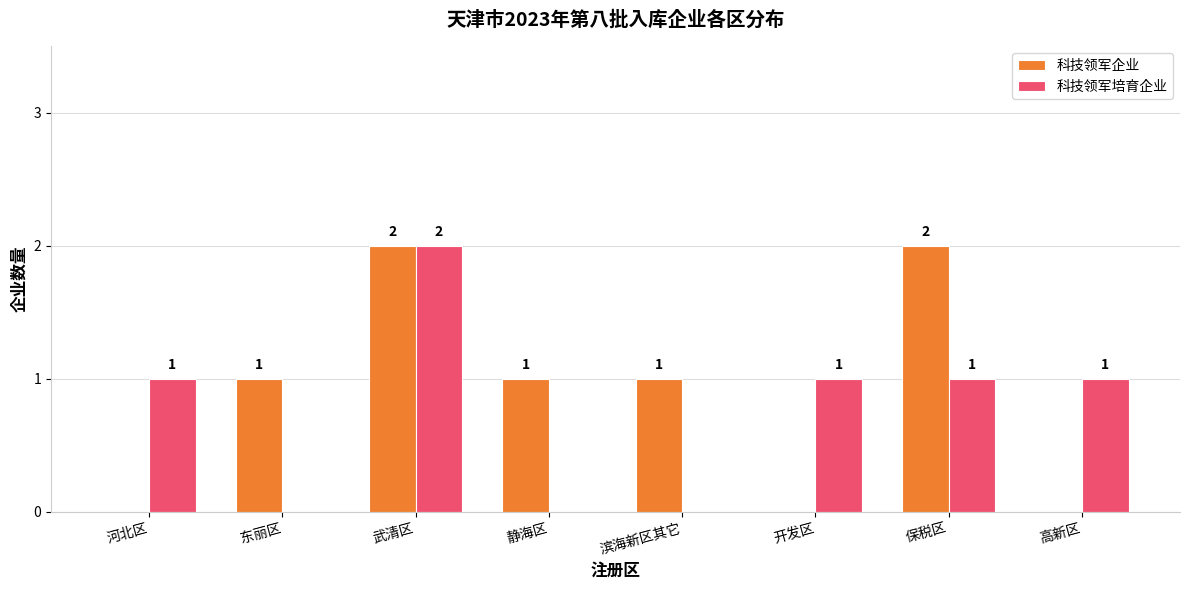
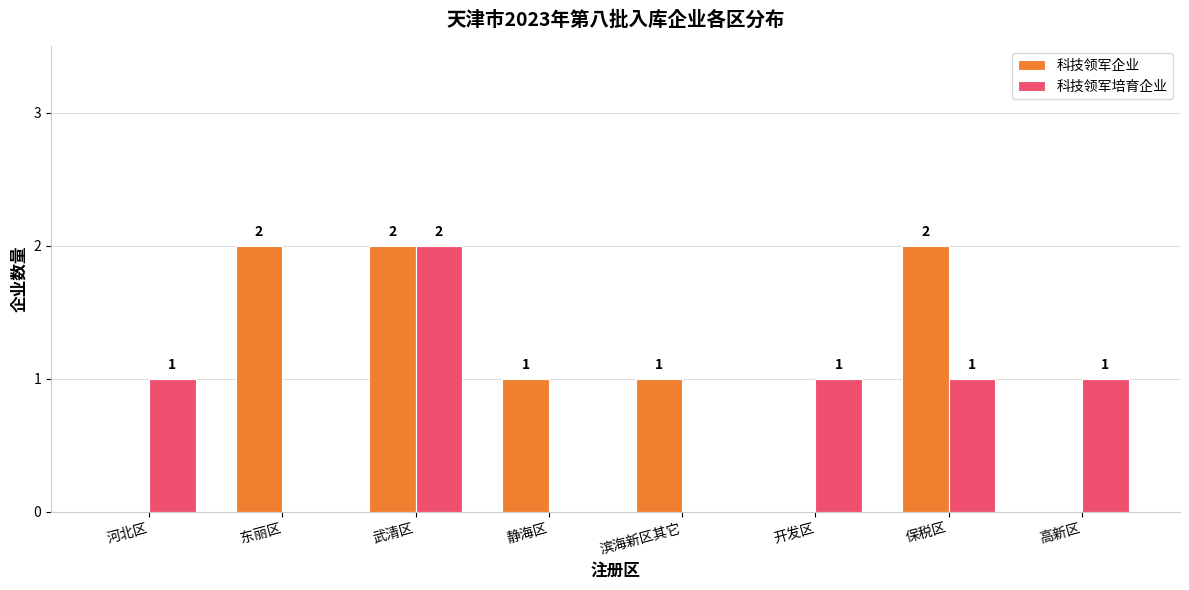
科技领军企业, 东丽区: 1 -> 2
